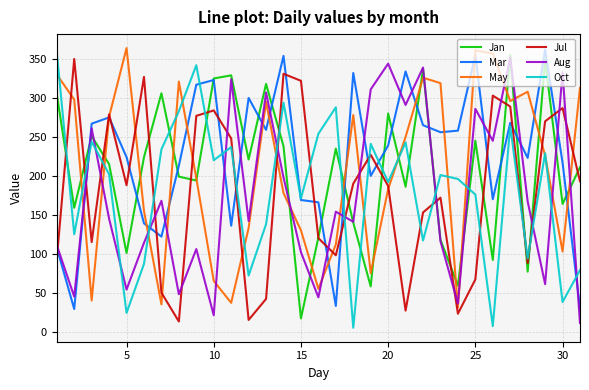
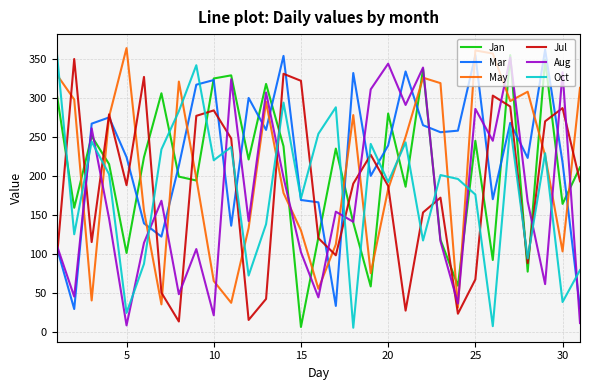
Aug, 5: 50 -> 10
Jan, 15: 20 -> 10
